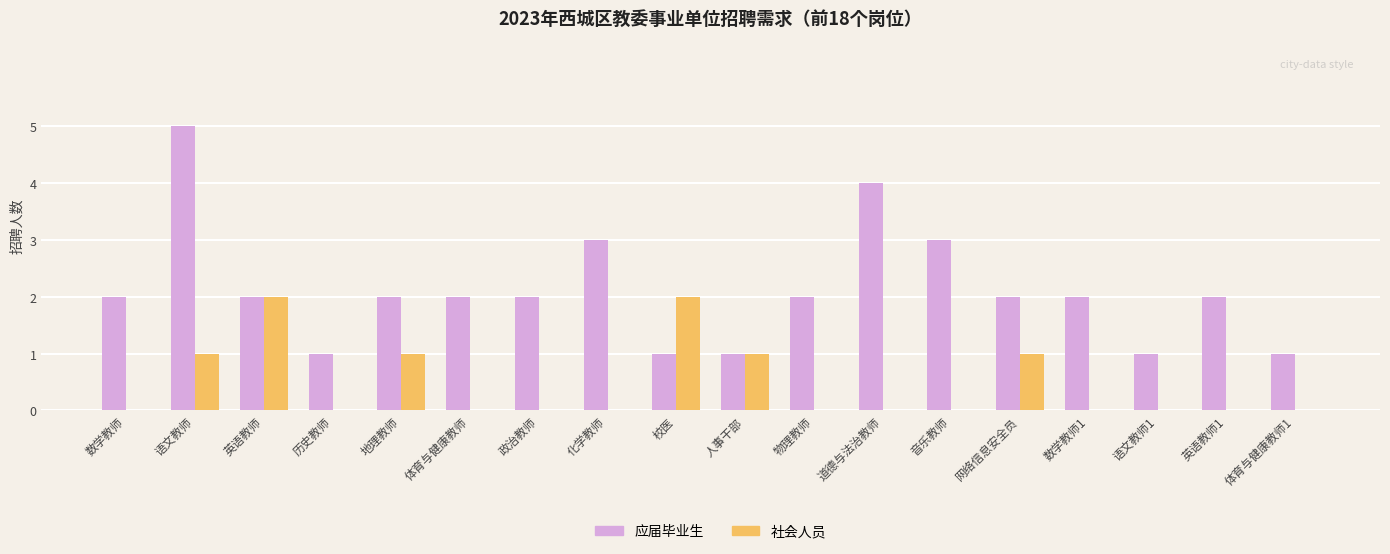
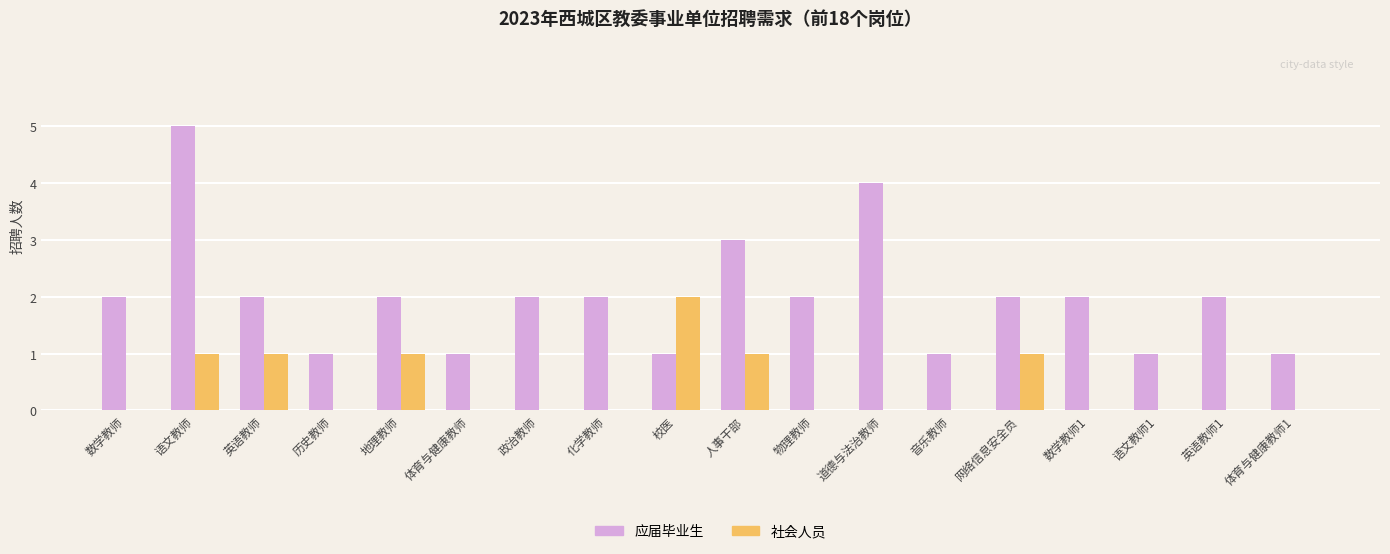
社会人员, 英语教师: 2 -> 1
应届毕业生, 体育与健康教师: 2 -> 1
应届毕业生, 化学教师: 3 -> 2
应届毕业生, 人事干部: 1 -> 3
应届毕业生, 音乐教师: 3 -> 1
